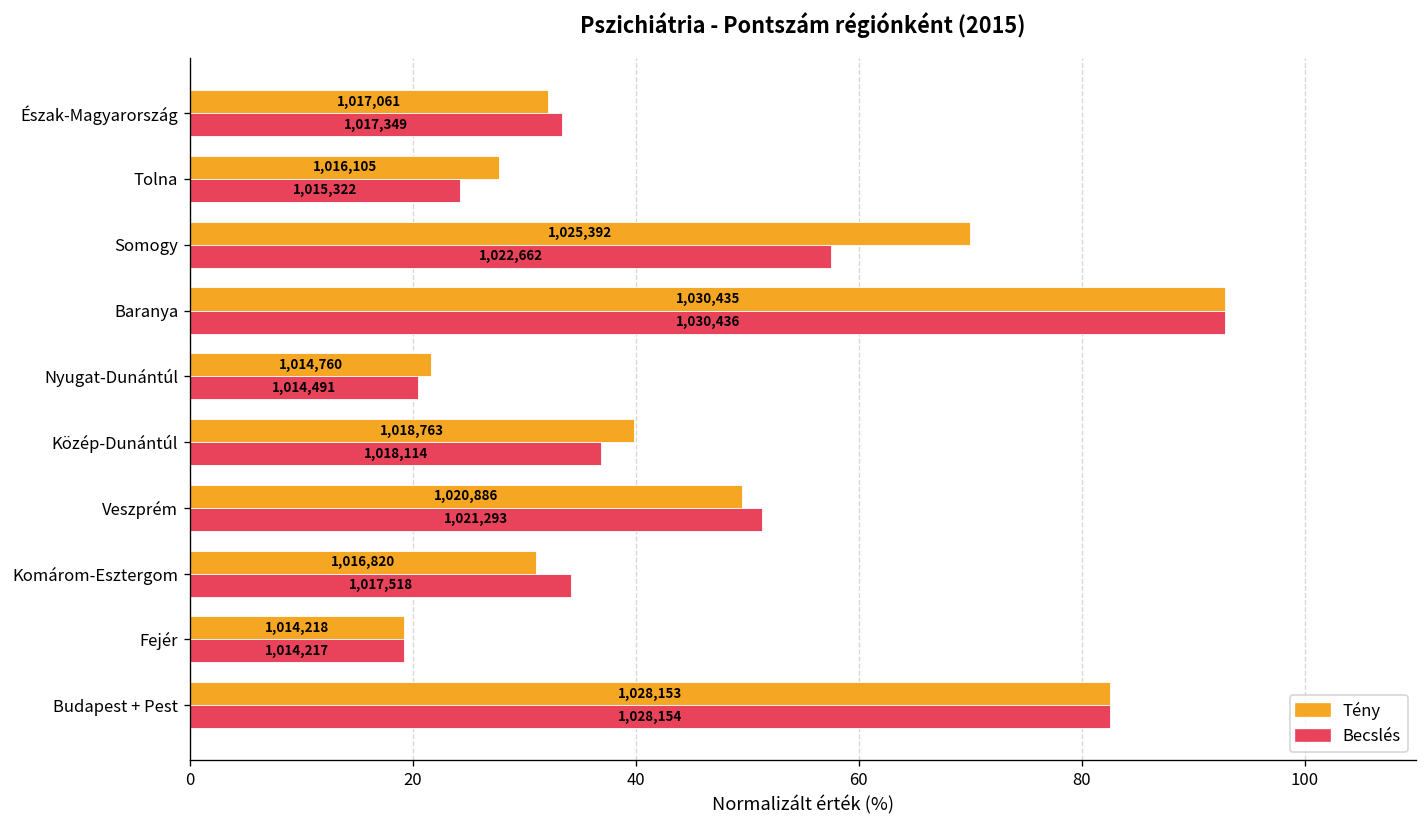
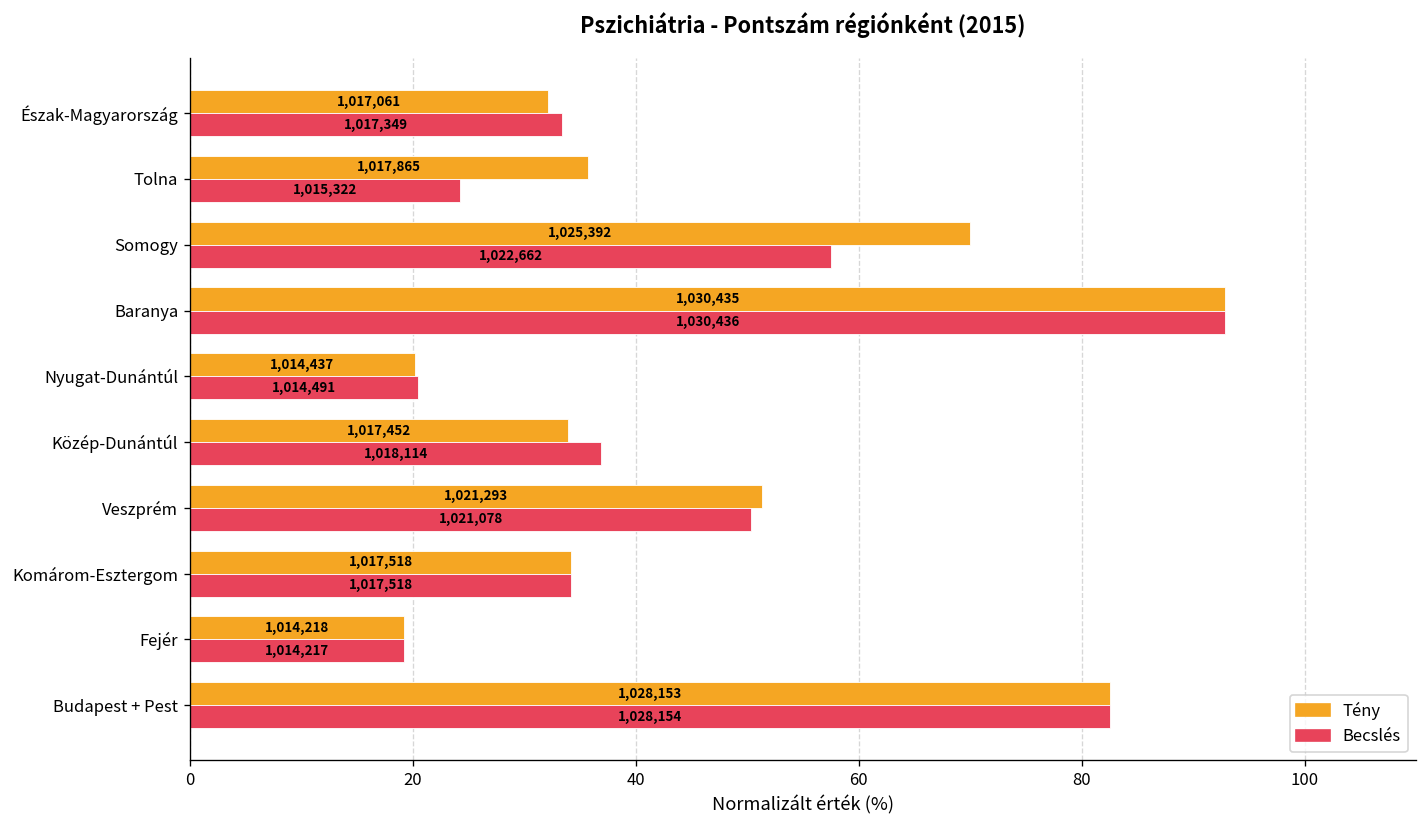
Tény, Tolna: 1,016,105 -> 1,017,865
Tény, Nyugat-Dunántúl: 1,014,760 -> 1,014,437
Tény, Közép-Dunántúl: 1,018,763 -> 1,017,452
Tény, Veszprém: 1,020,886 -> 1,021,293
Becslés, Veszprém: 1,021,293 -> 1,021,078
Tény, Komárom-Esztergom: 1,016,820 -> 1,017,518
